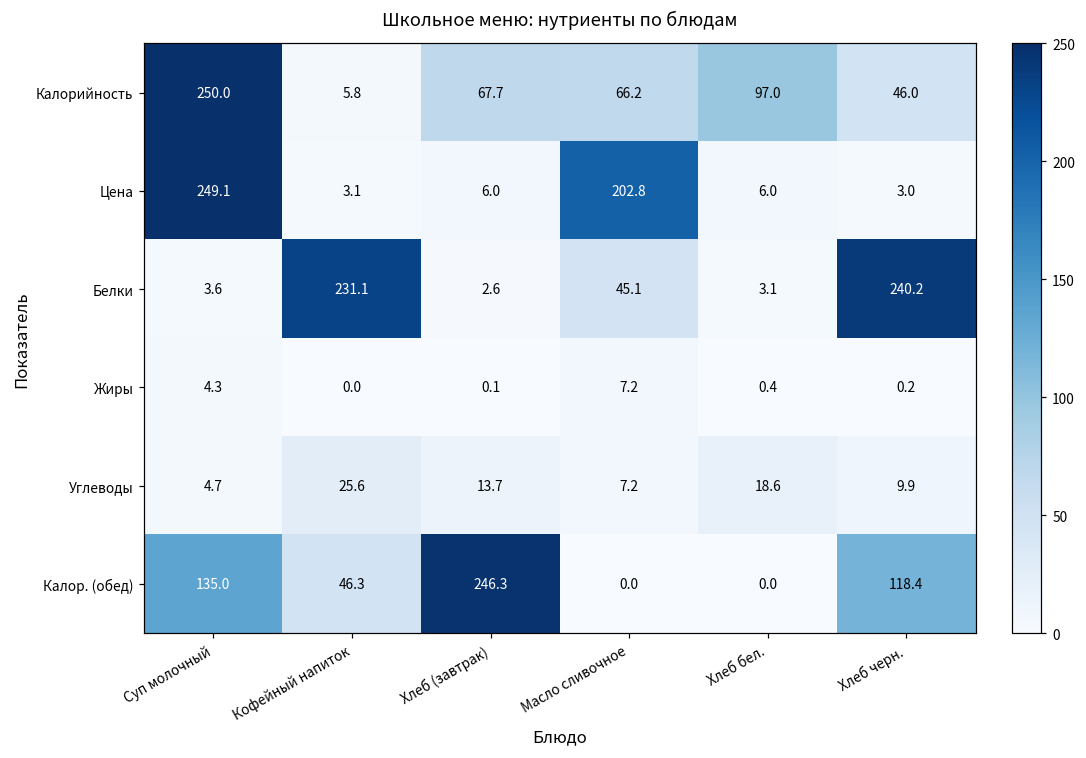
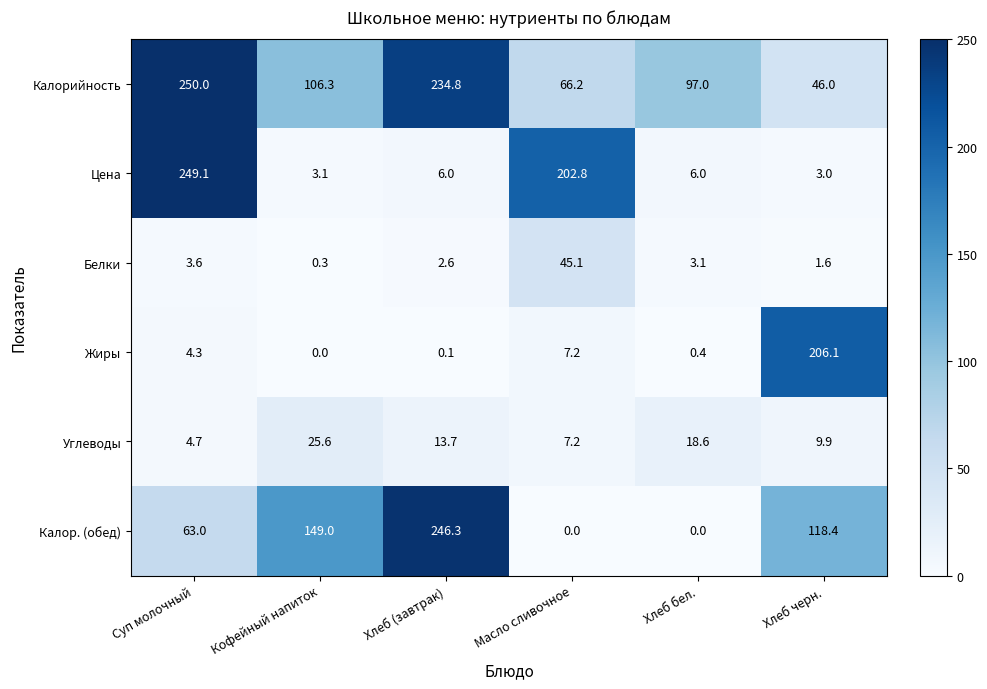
Калорийность, Кофейный напиток: 5.8 -> 106.3
Калорийность, Хлеб (завтрак): 67.7 -> 234.8
Белки, Кофейный напиток: 231.1 -> 0.3
Белки, Хлеб черн.: 240.2 -> 1.6
Жиры, Хлеб черн.: 0.2 -> 206.1
Калор. (обед), Суп молочный: 135.0 -> 63.0
Калор. (обед), Кофейный напиток: 46.3 -> 149.0
